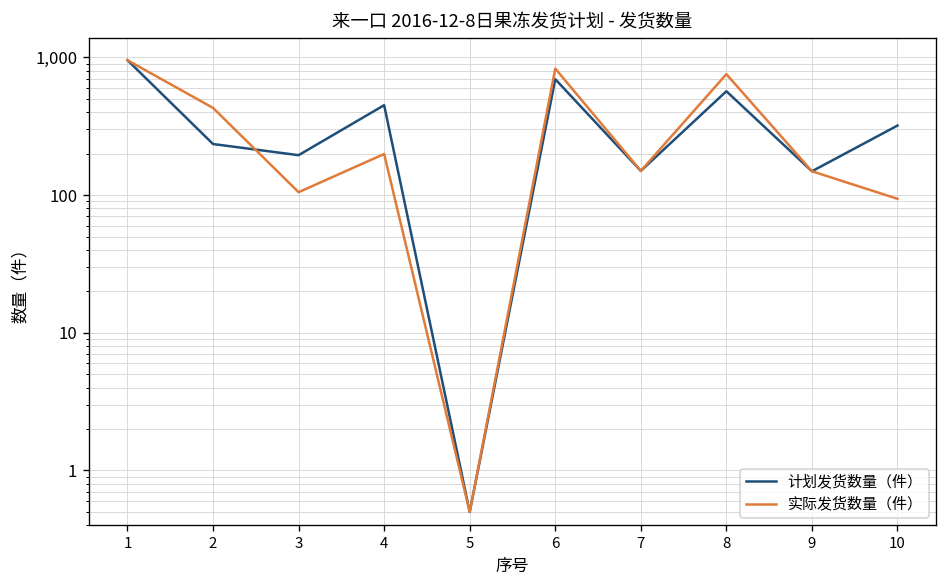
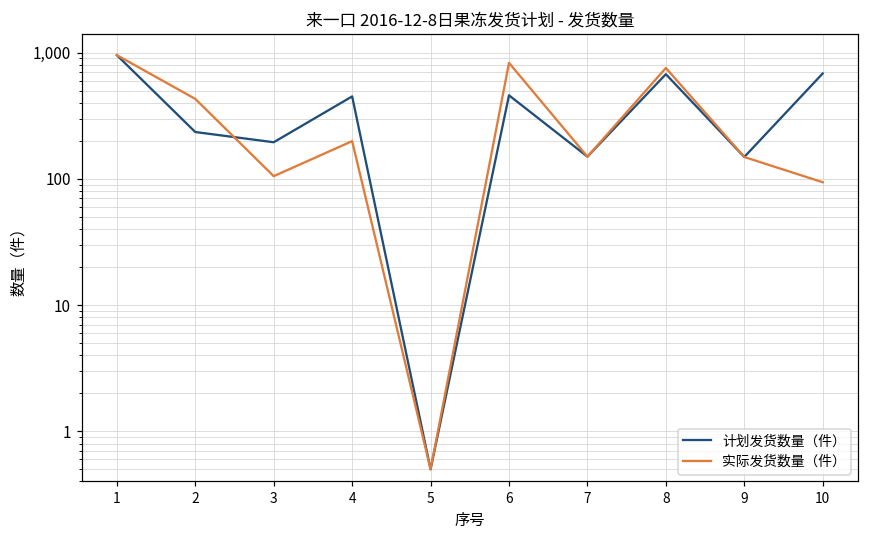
计划发货数量（件）, 6: 700 -> 460
计划发货数量（件）, 8: 600 -> 700
计划发货数量（件）, 10: 320 -> 700
